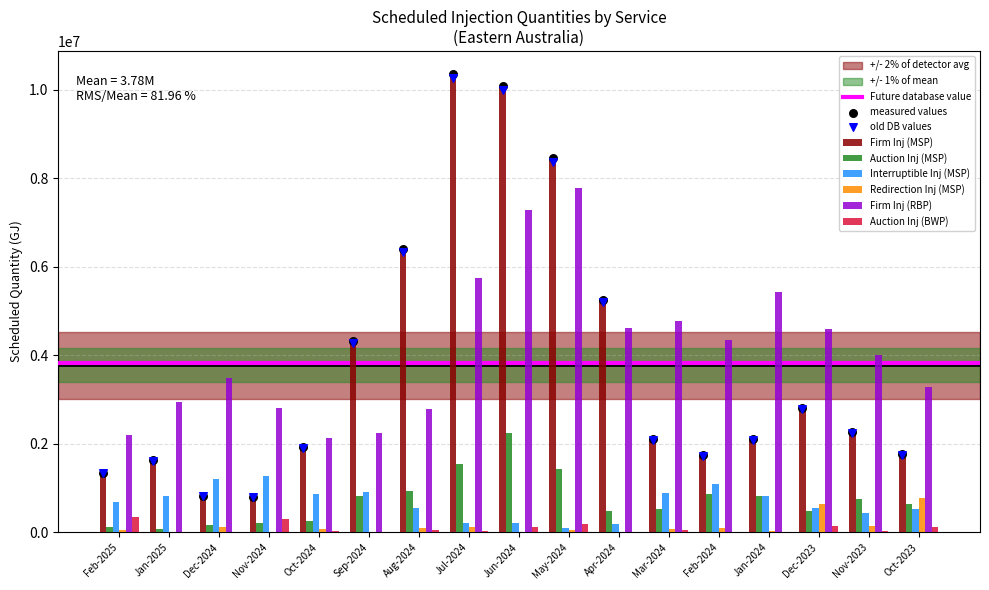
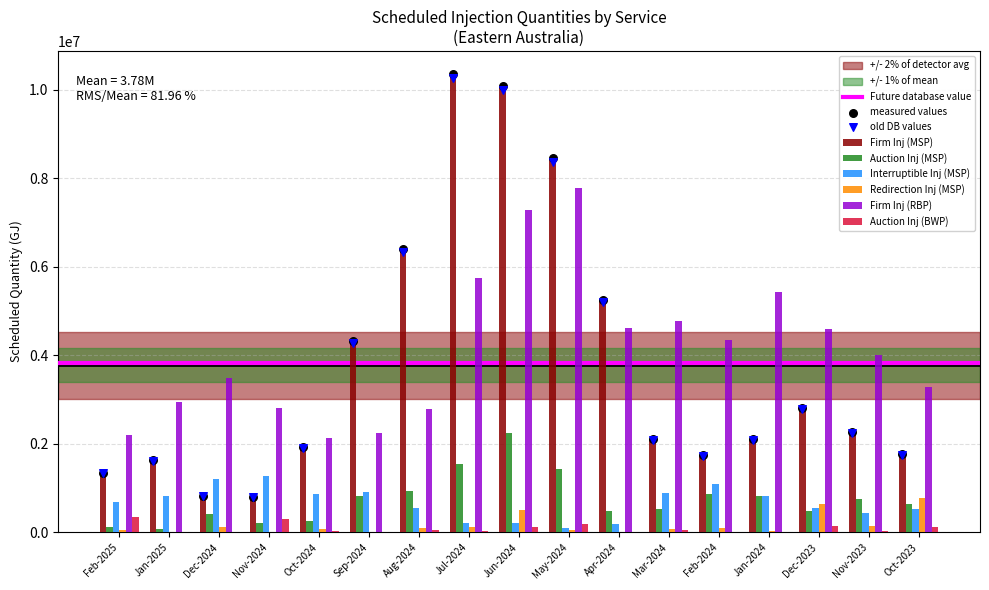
Auction Inj (MSP), Dec-2024: 200000 -> 400000
Redirection Inj (MSP), Jun-2024: 0 -> 500000
